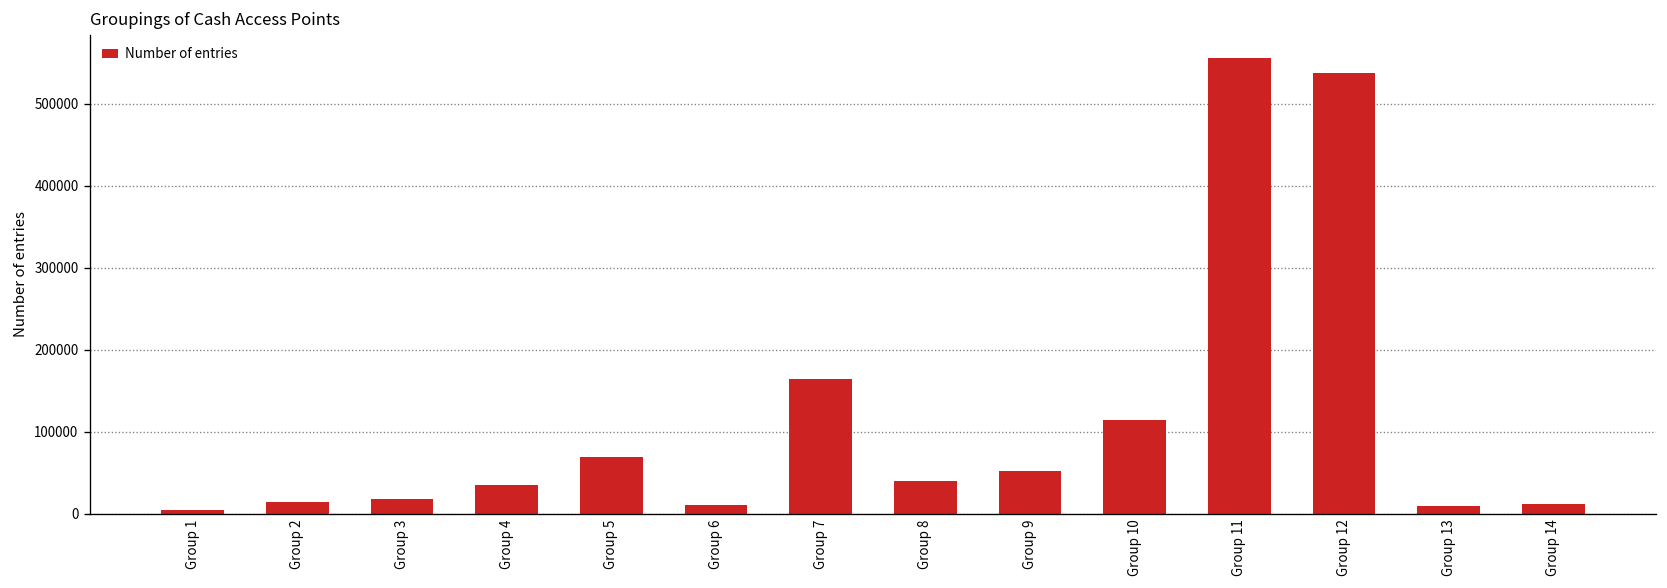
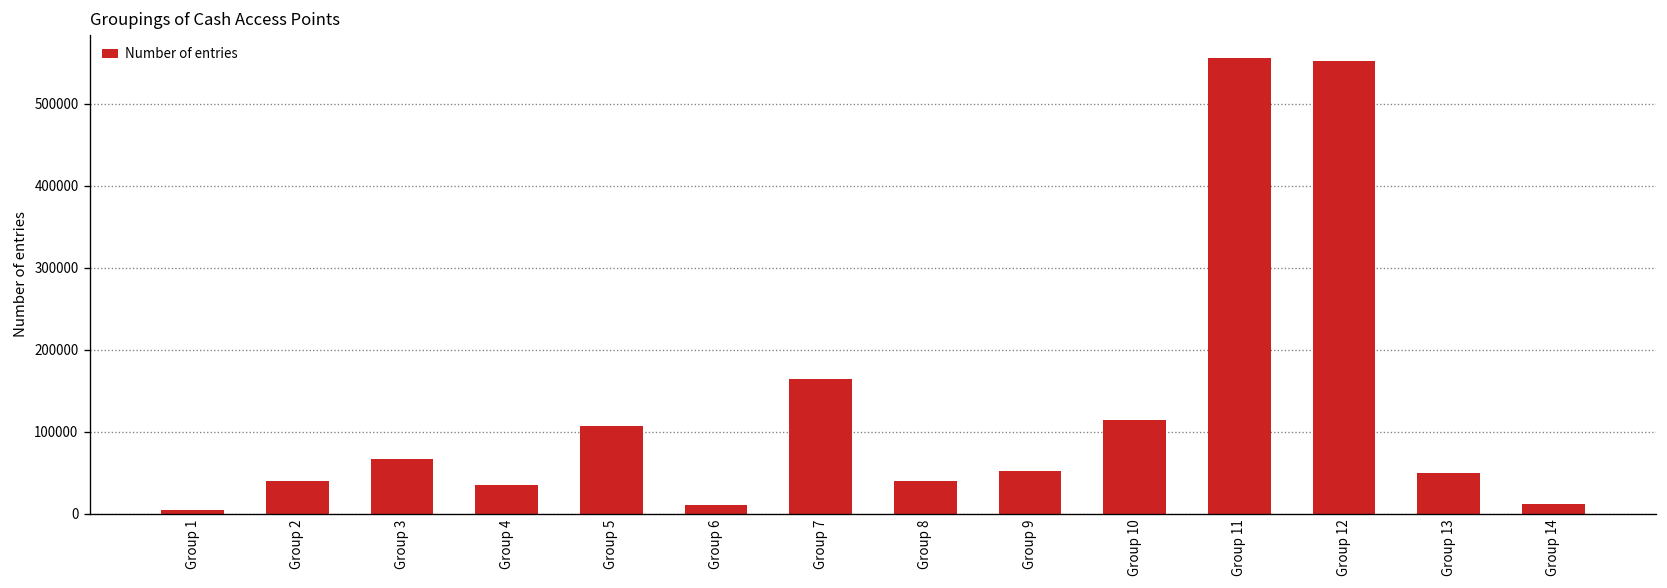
Group 2: 10000 -> 40000
Group 3: 20000 -> 70000
Group 5: 70000 -> 110000
Group 12: 540000 -> 550000
Group 13: 10000 -> 50000
